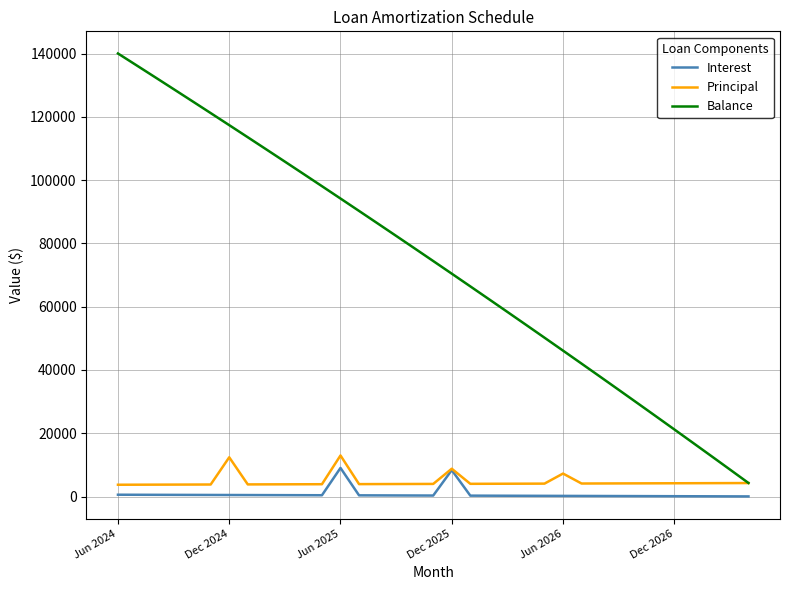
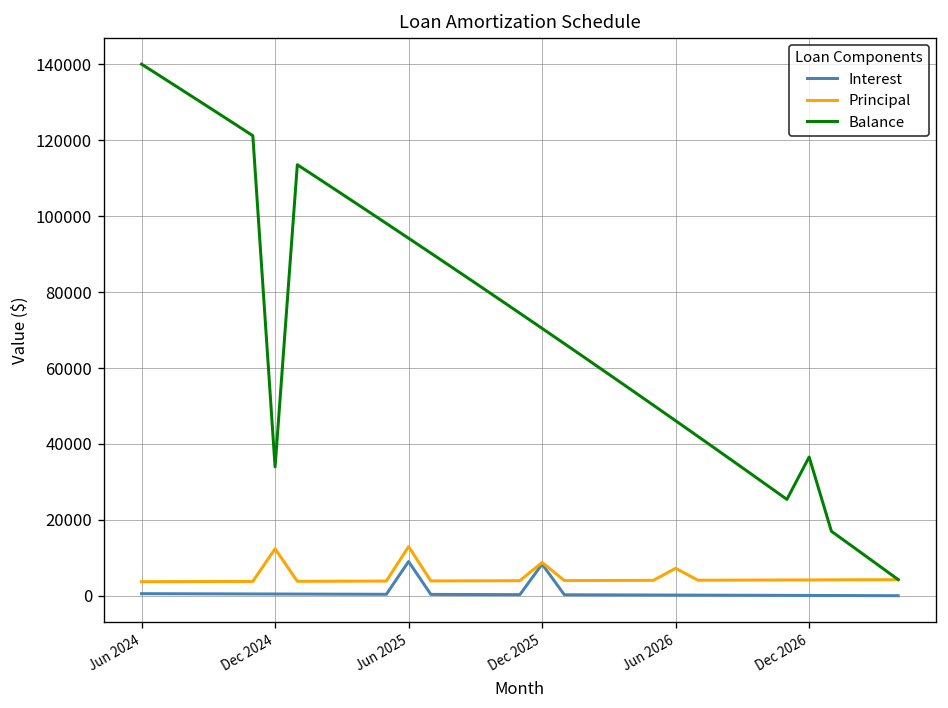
Balance, Dec 2024: 117000 -> 34000
Balance, Dec 2026: 21000 -> 37000
